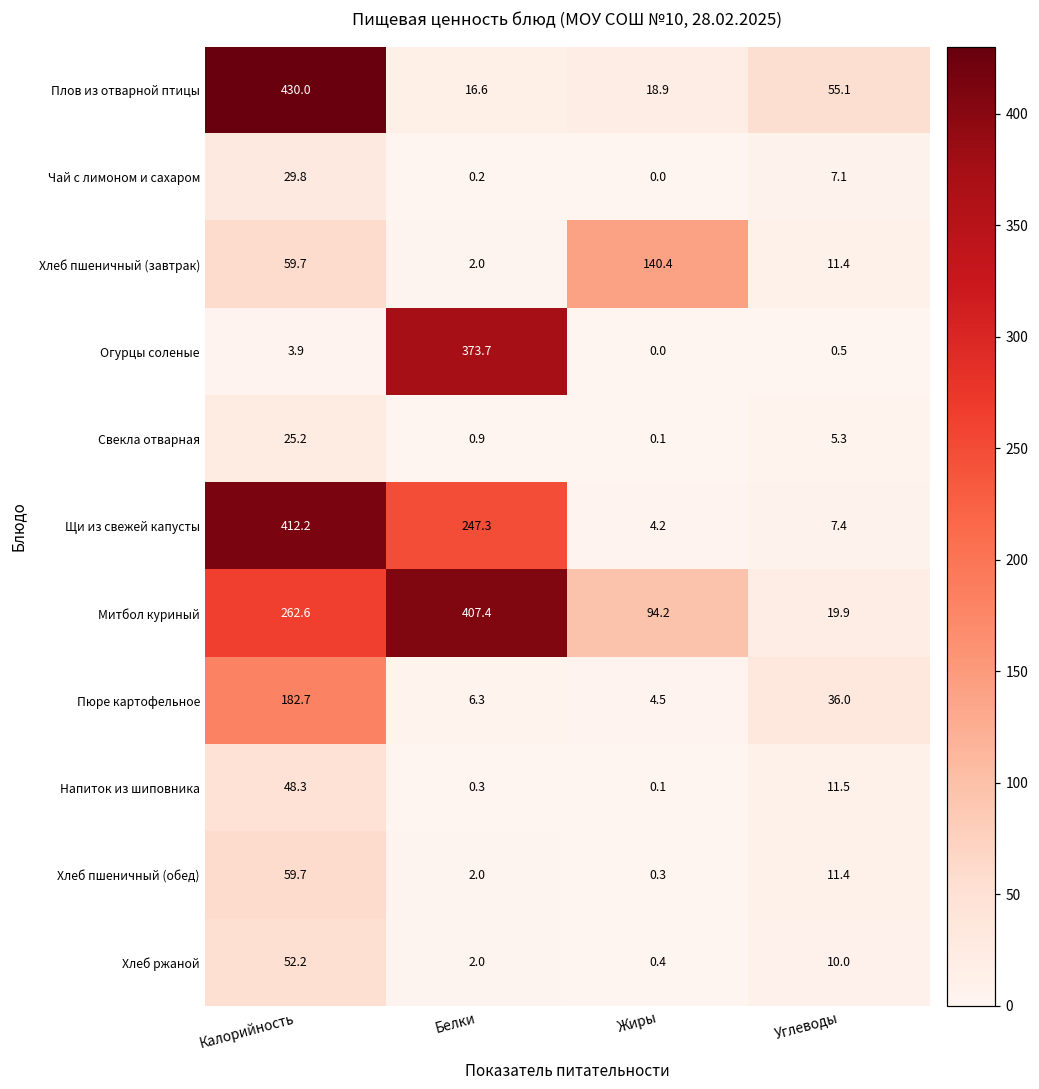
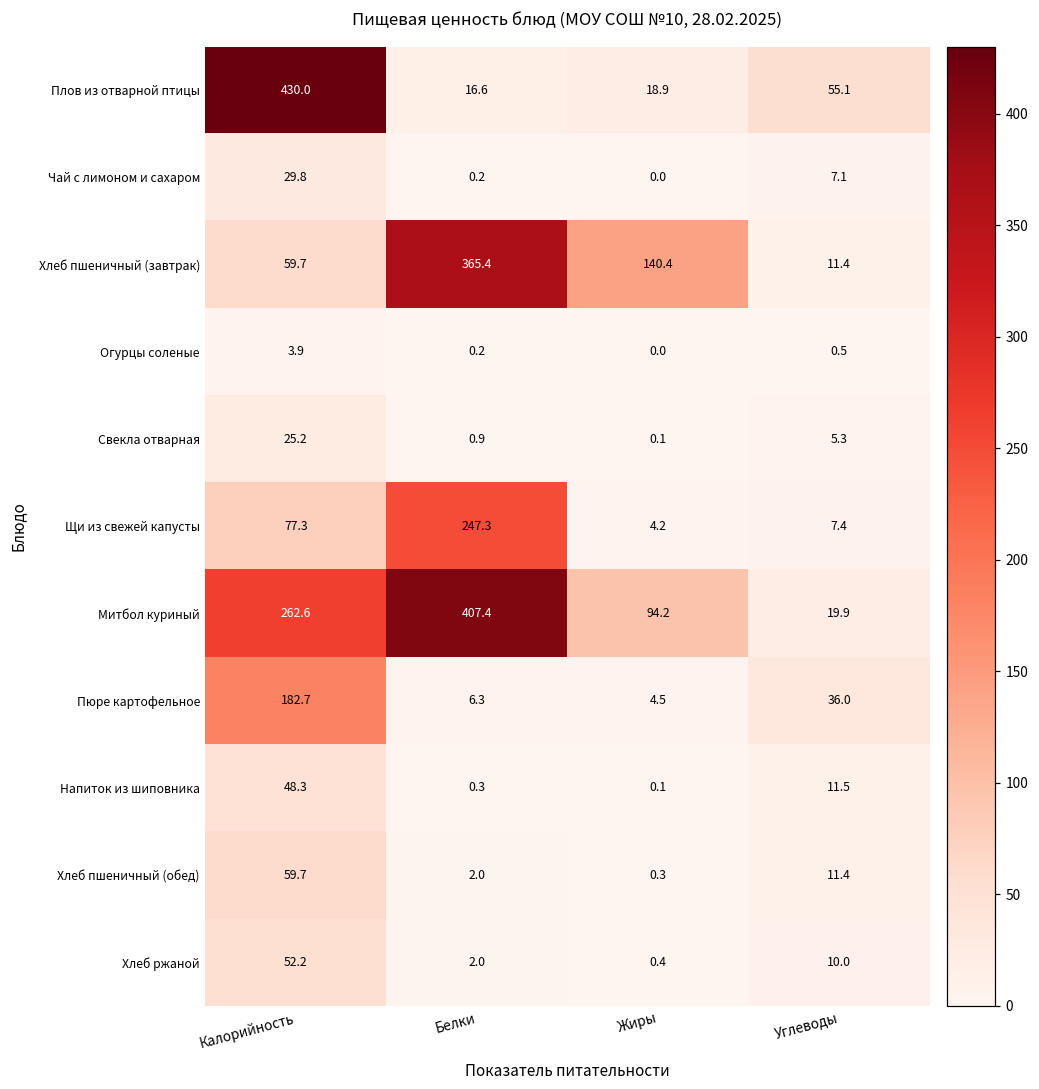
Хлеб пшеничный (завтрак), Белки: 2.0 -> 365.4
Огурцы соленые, Белки: 373.7 -> 0.2
Щи из свежей капусты, Калорийность: 412.2 -> 77.3
